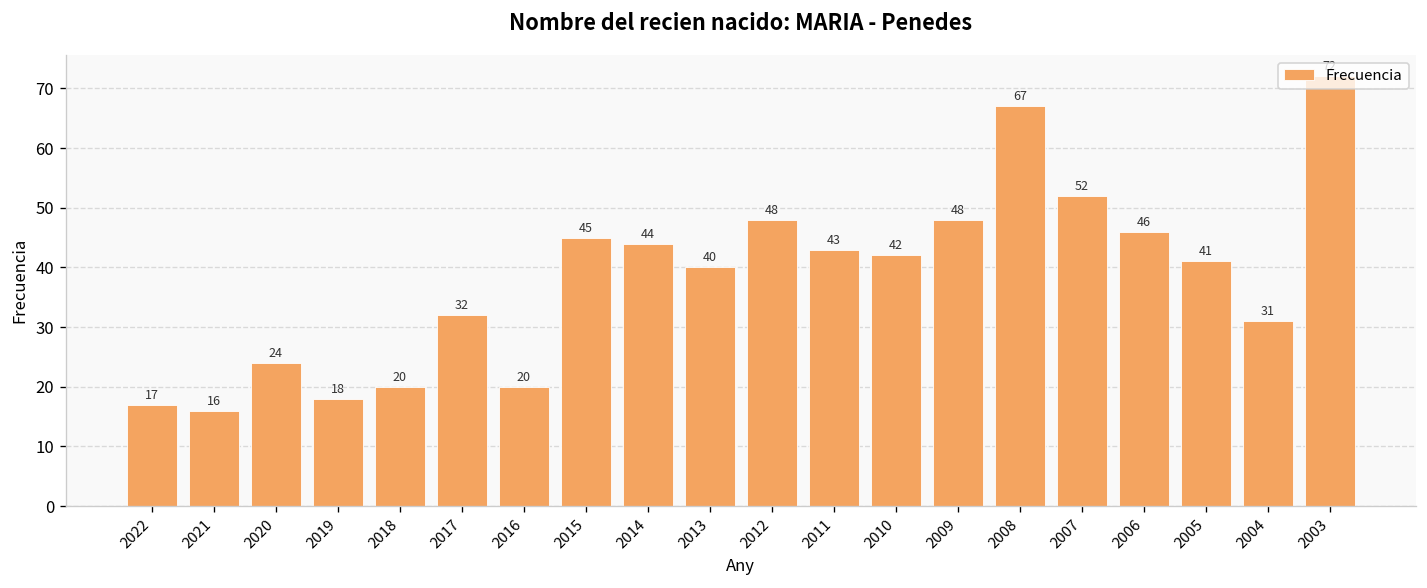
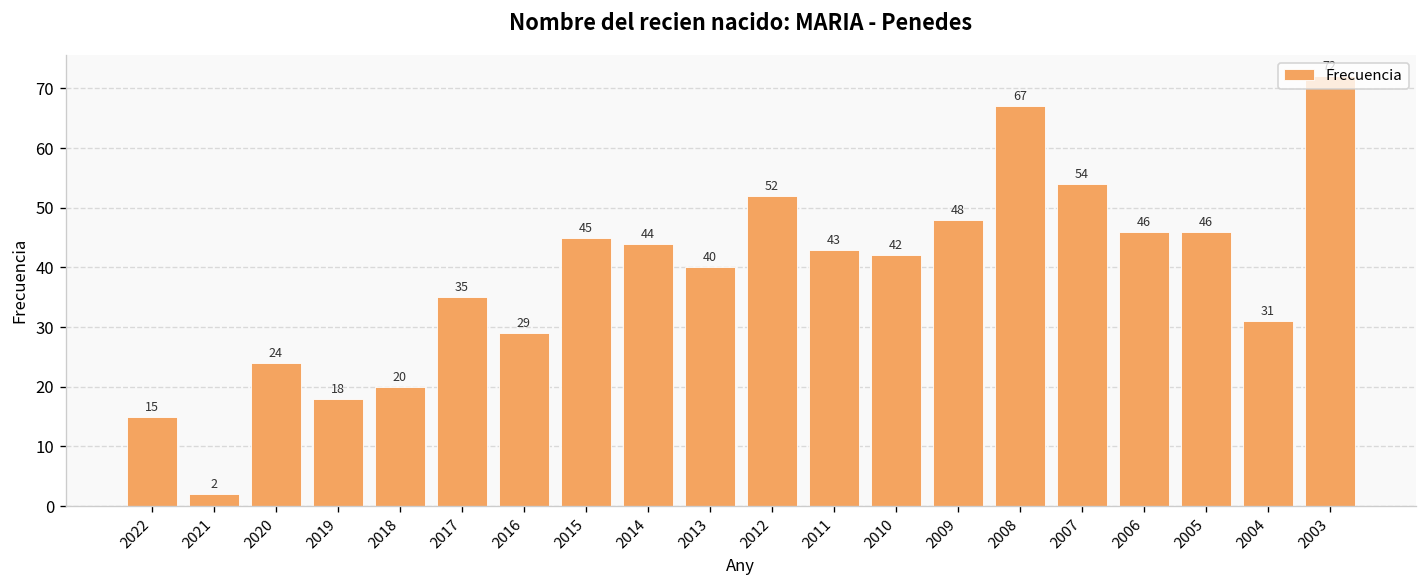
2022: 17 -> 15
2021: 16 -> 2
2017: 32 -> 35
2016: 20 -> 29
2012: 48 -> 52
2007: 52 -> 54
2005: 41 -> 46
